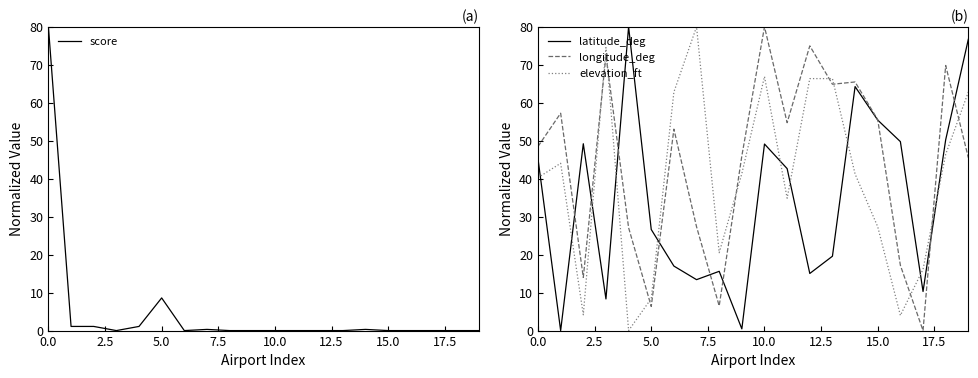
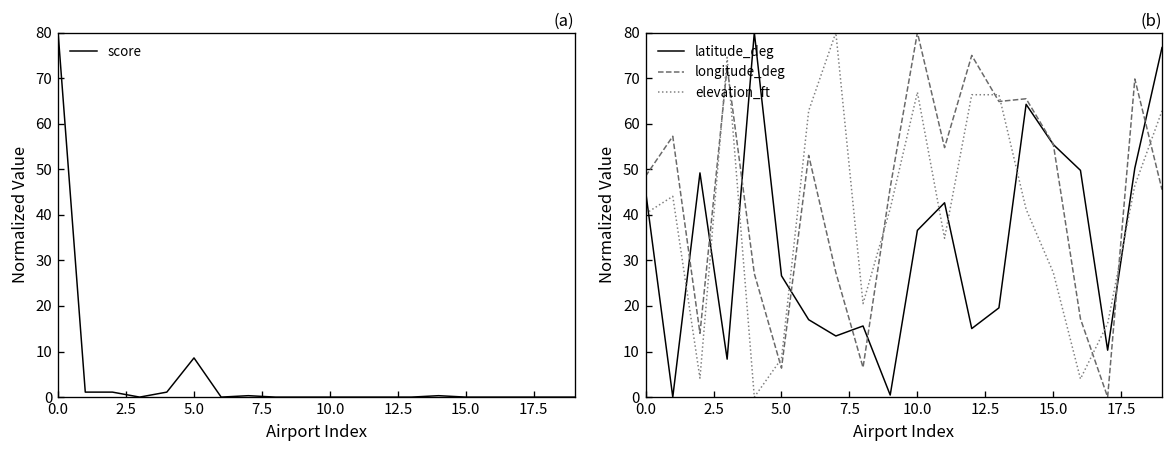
(b), latitude_deg, 10.0: 49 -> 37
